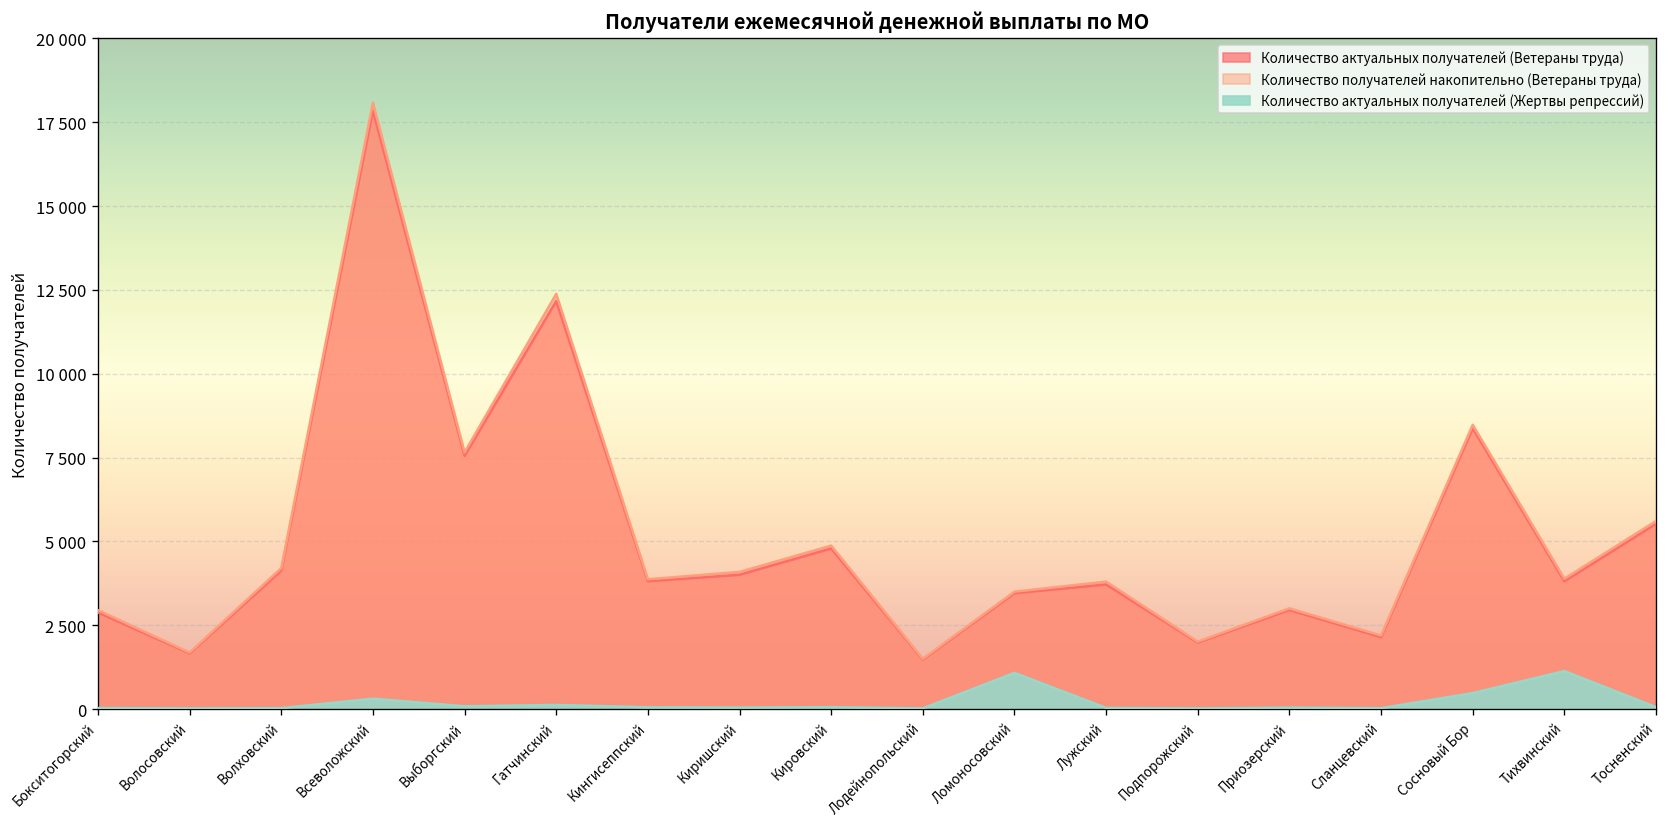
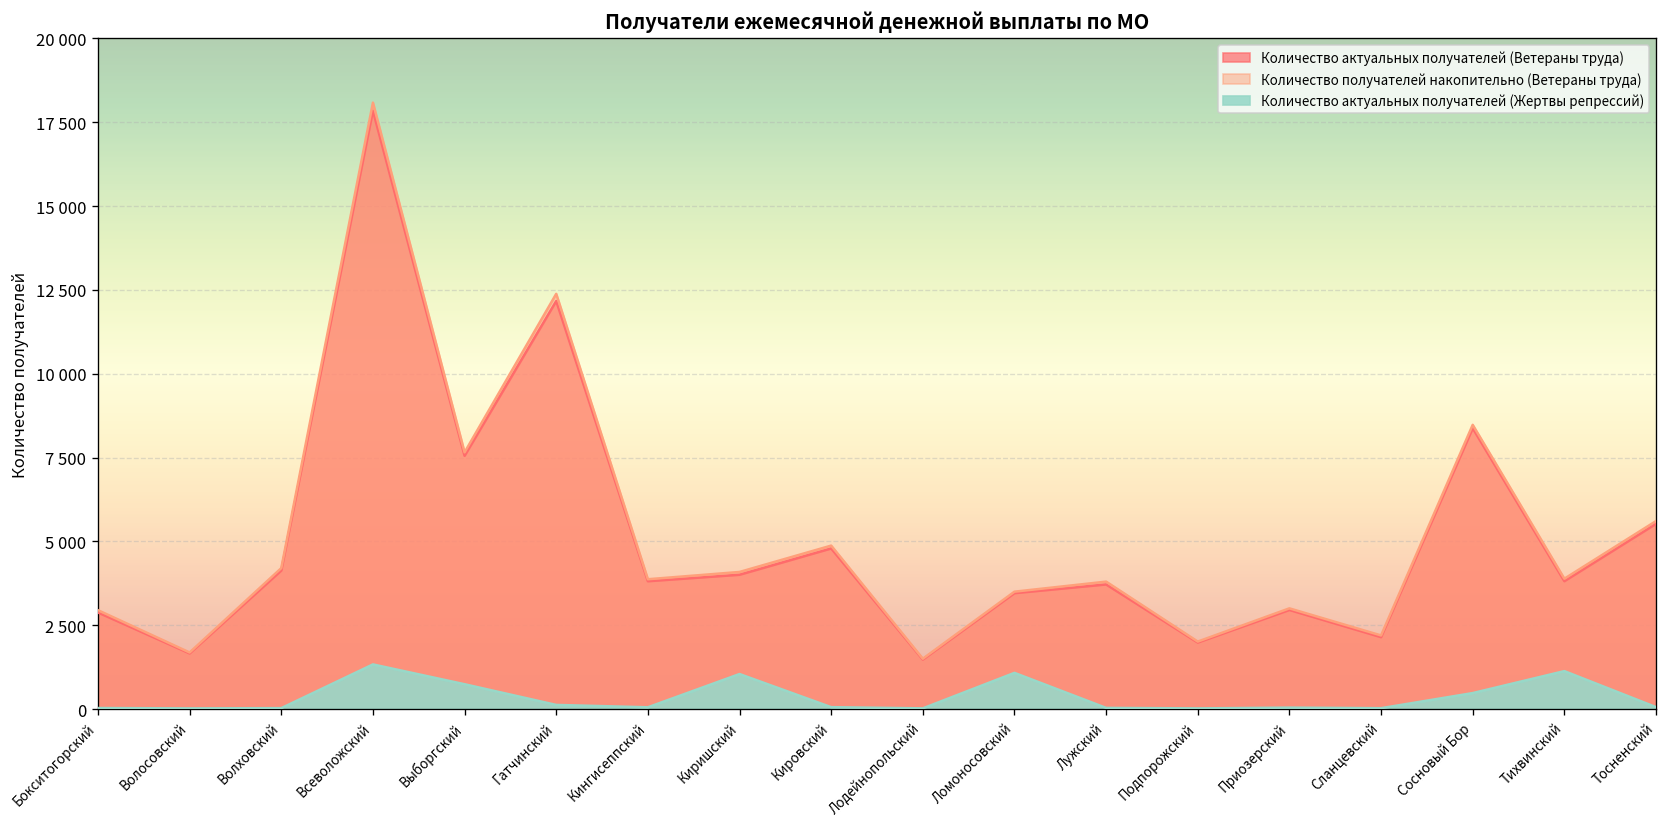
Количество актуальных получателей (Жертвы репрессий), Всеволожский: 300 -> 1300
Количество актуальных получателей (Жертвы репрессий), Выборгский: 100 -> 700
Количество актуальных получателей (Жертвы репрессий), Киришский: 0 -> 1000
